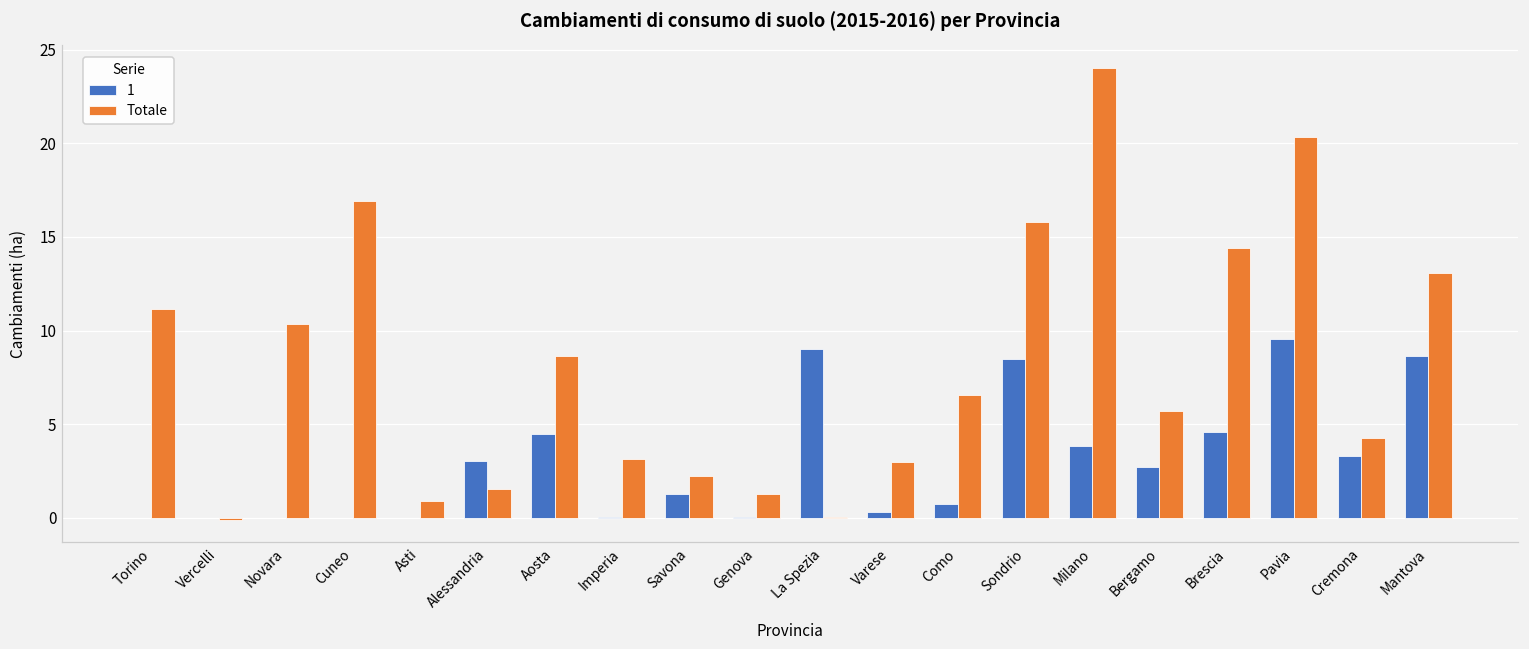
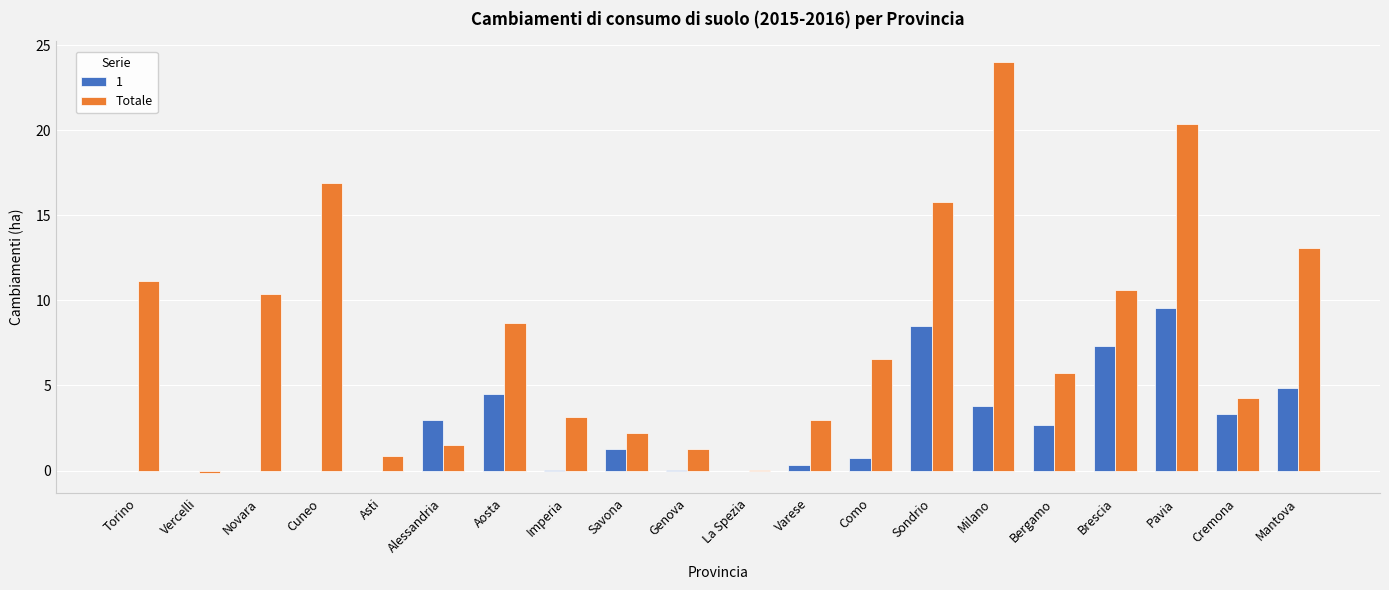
1, La Spezia: 9 -> 0
1, Brescia: 4.6 -> 7.3
Totale, Brescia: 14.4 -> 10.6
1, Mantova: 8.7 -> 4.8
